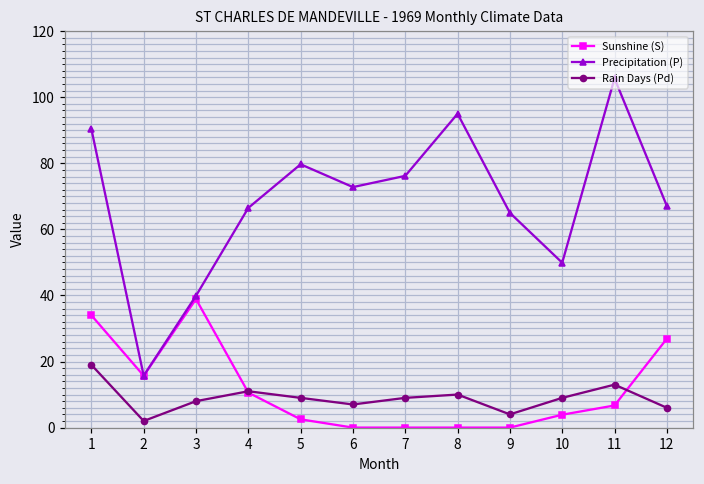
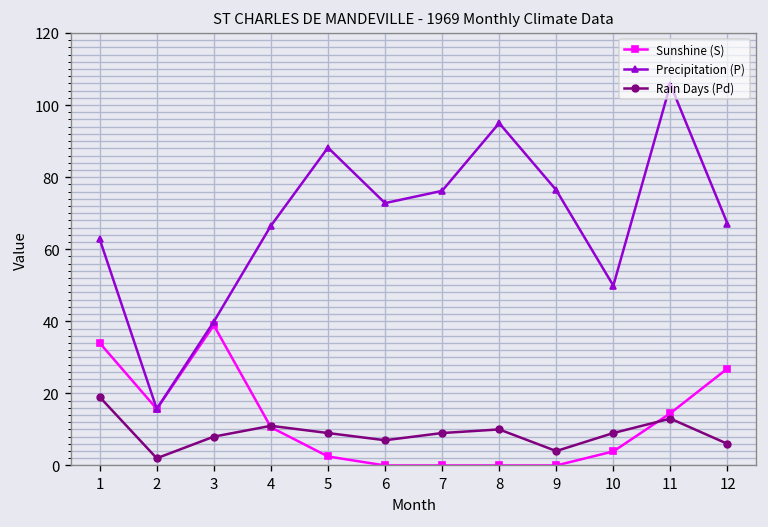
Precipitation (P), 1: 90 -> 63
Precipitation (P), 5: 80 -> 88
Precipitation (P), 9: 65 -> 76
Sunshine (S), 11: 7 -> 15
